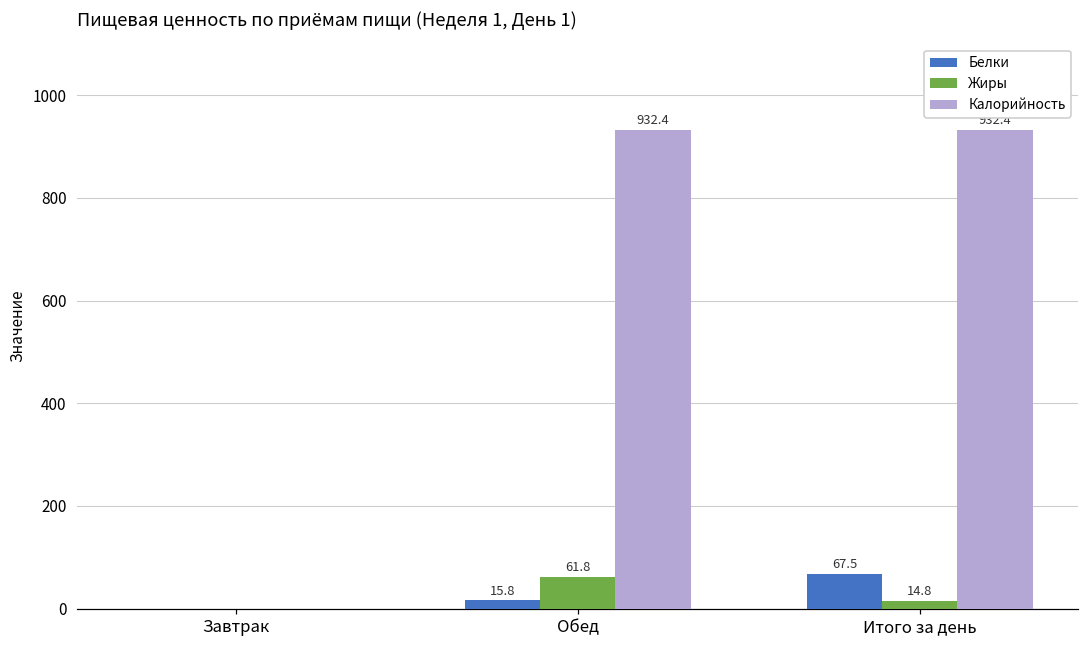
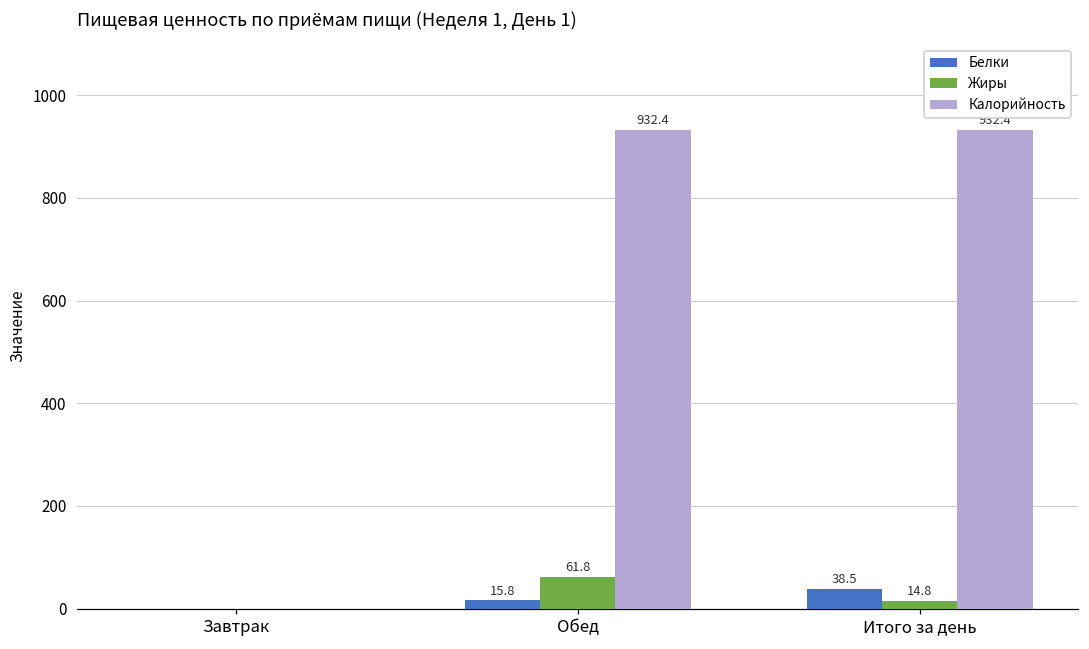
Белки, Итого за день: 67.5 -> 38.5
